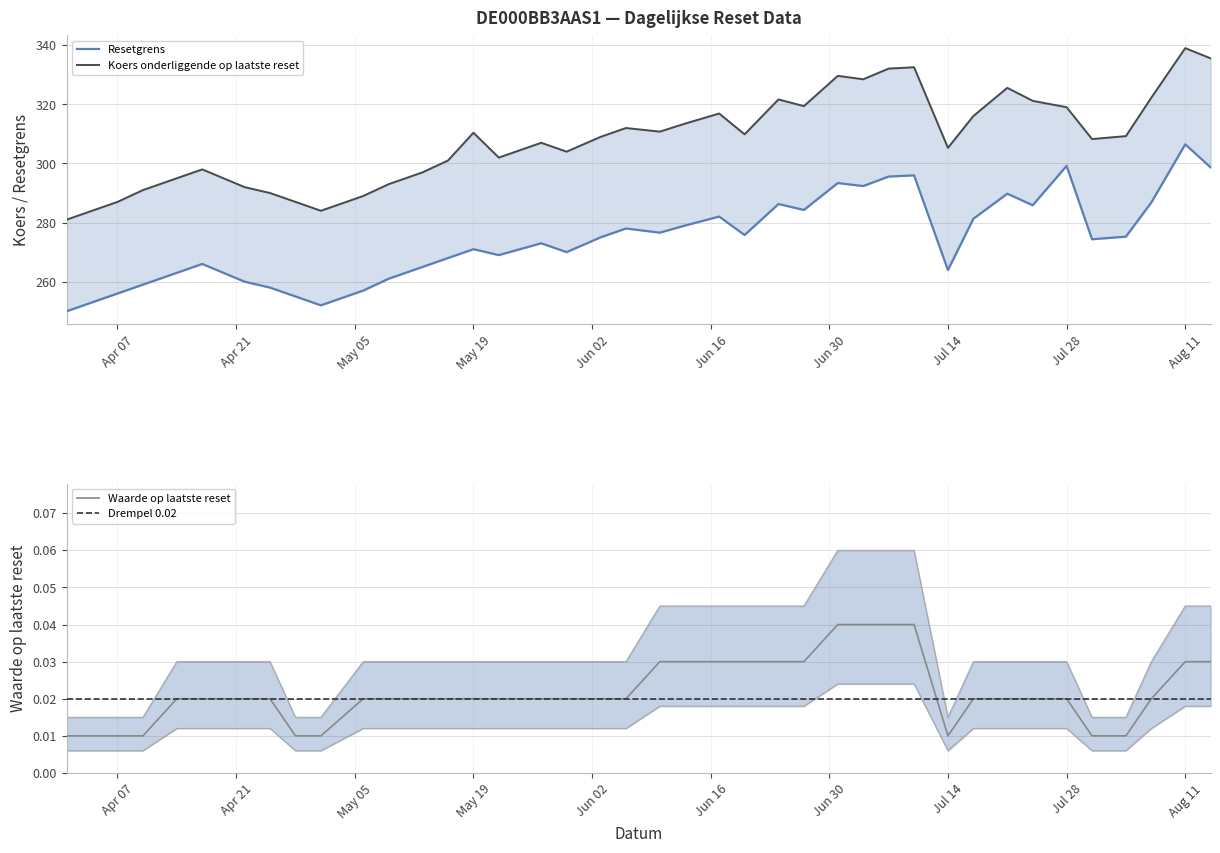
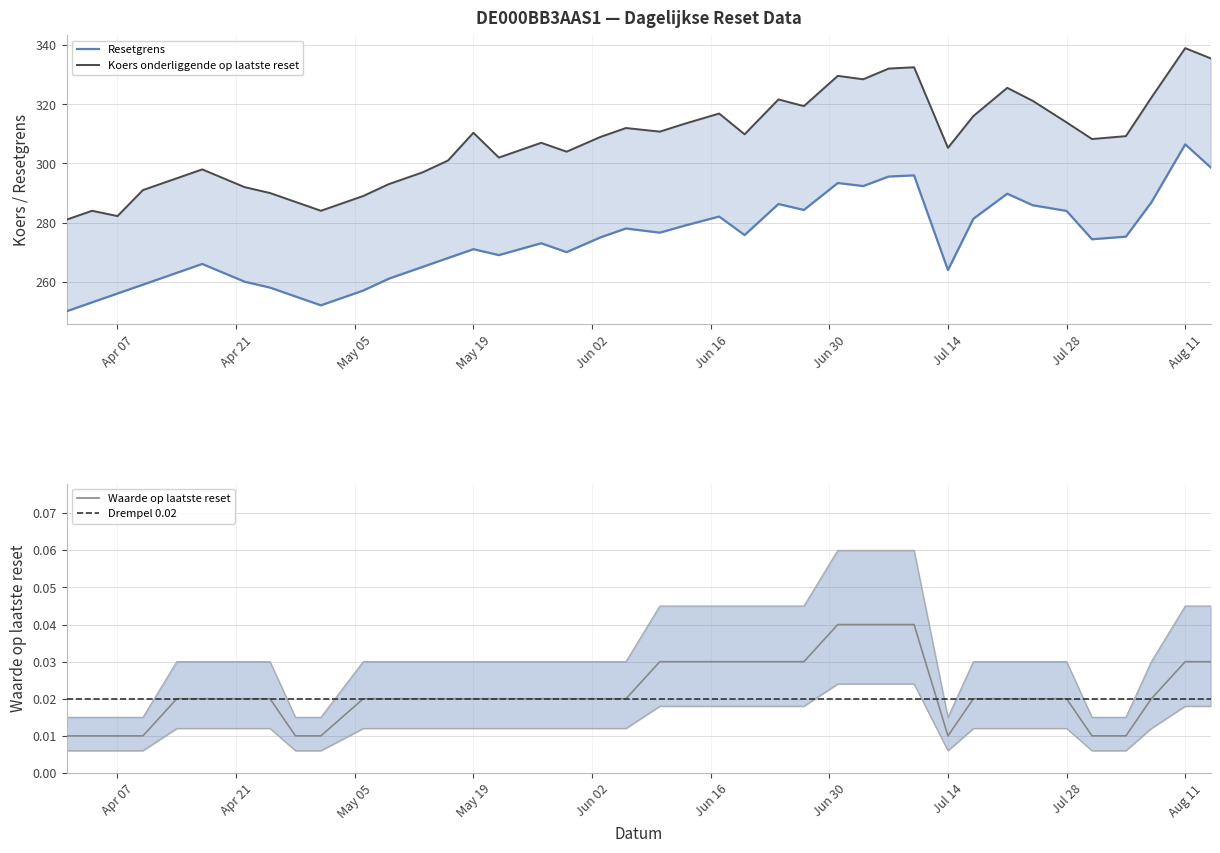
DE000BB3AAS1 — Dagelijkse Reset Data, Koers onderliggende op laatste reset, Apr 07: 287 -> 282
DE000BB3AAS1 — Dagelijkse Reset Data, Resetgrens, Jul 28: 299 -> 284
DE000BB3AAS1 — Dagelijkse Reset Data, Koers onderliggende op laatste reset, Jul 28: 319 -> 314
